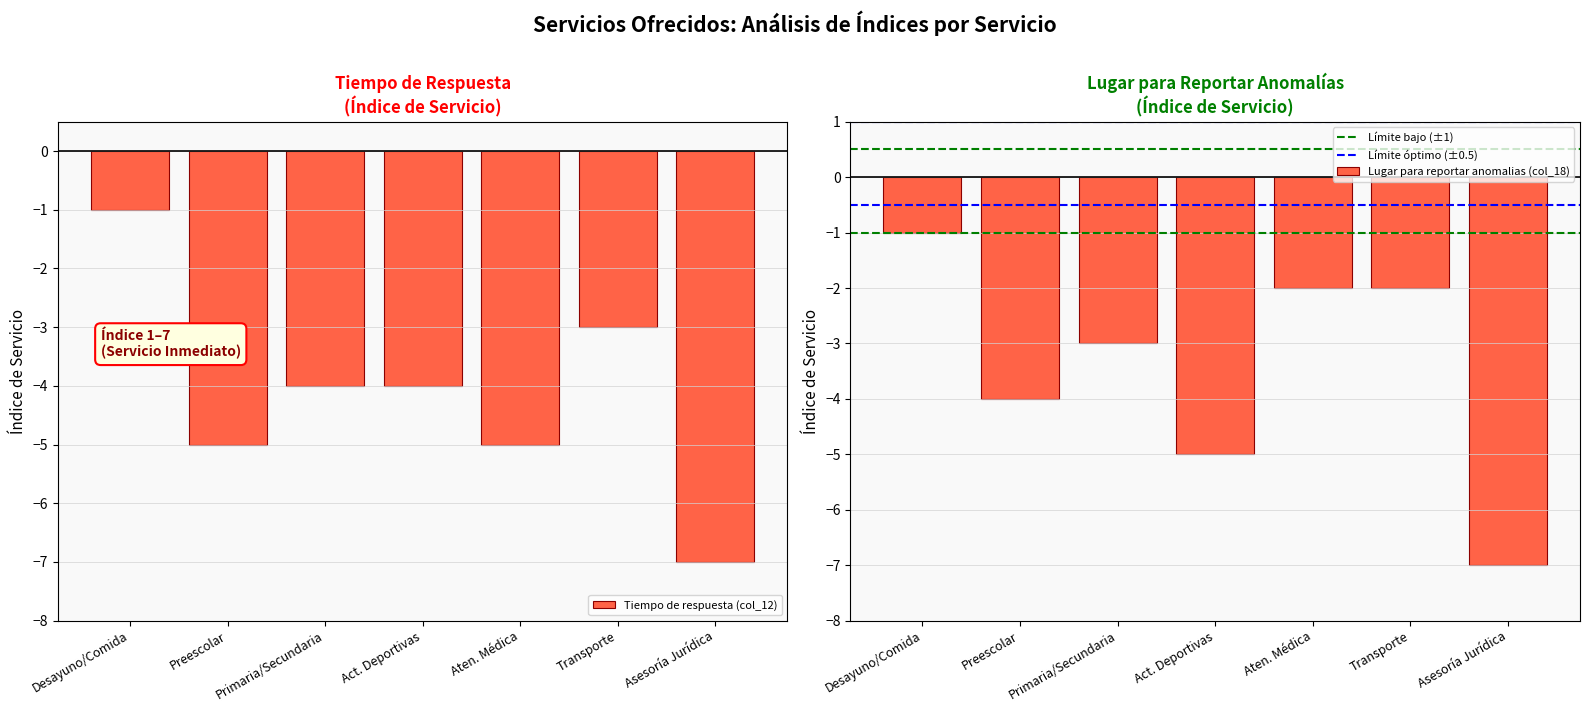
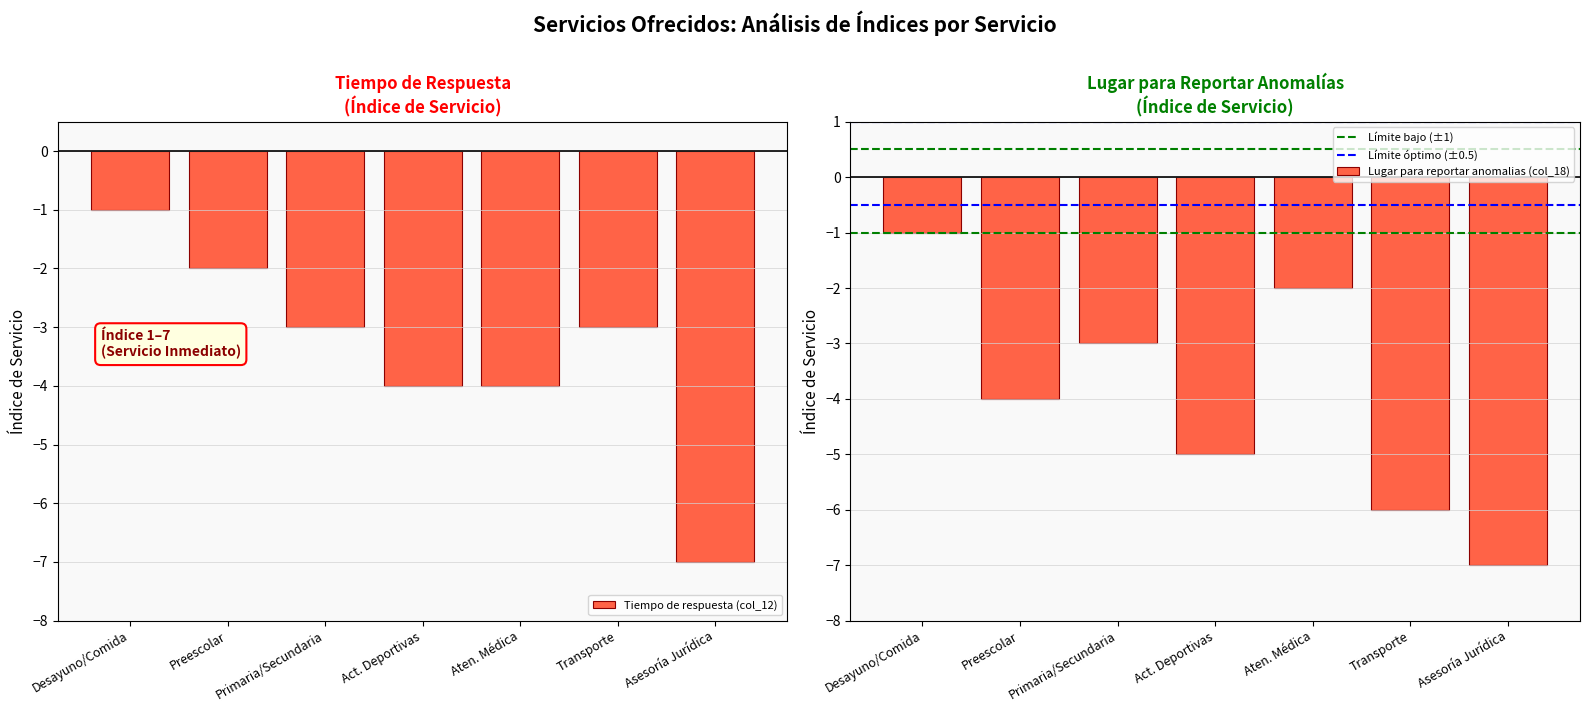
Tiempo de Respuesta (Índice de Servicio), Preescolar: -5.0 -> -2.0
Tiempo de Respuesta (Índice de Servicio), Primaria/Secundaria: -4.0 -> -3.0
Tiempo de Respuesta (Índice de Servicio), Aten. Médica: -5.0 -> -4.0
Lugar para Reportar Anomalías (Índice de Servicio), Transporte: -2.0 -> -6.0
